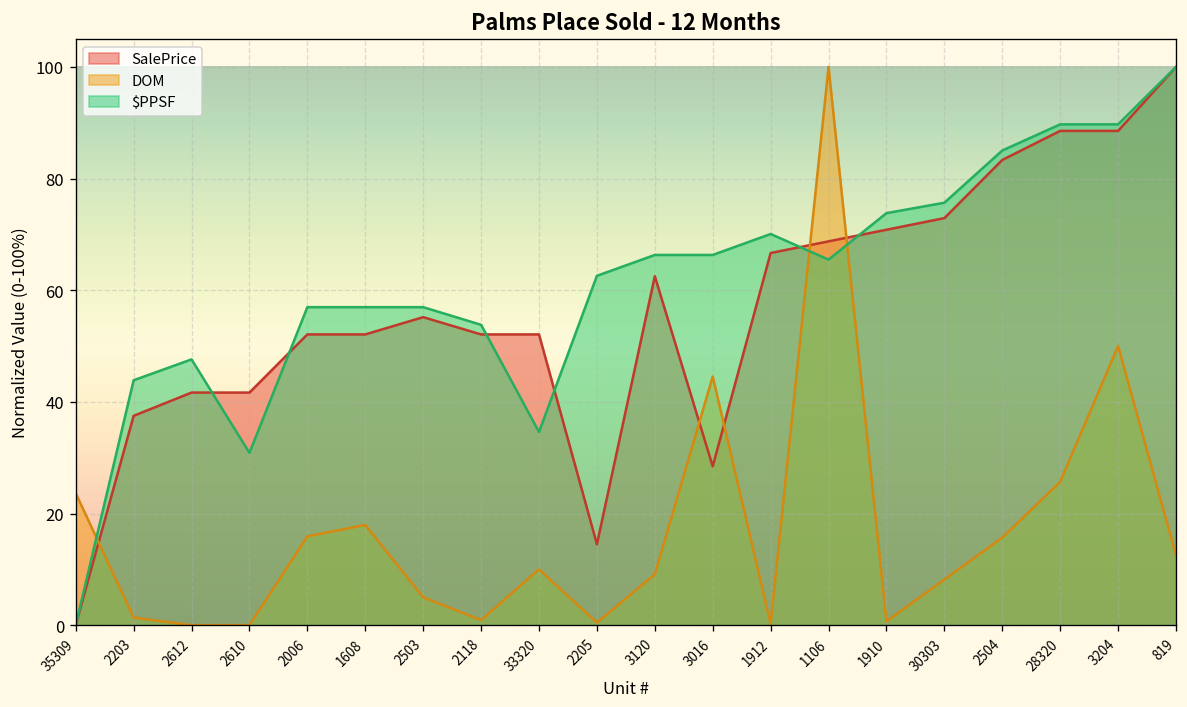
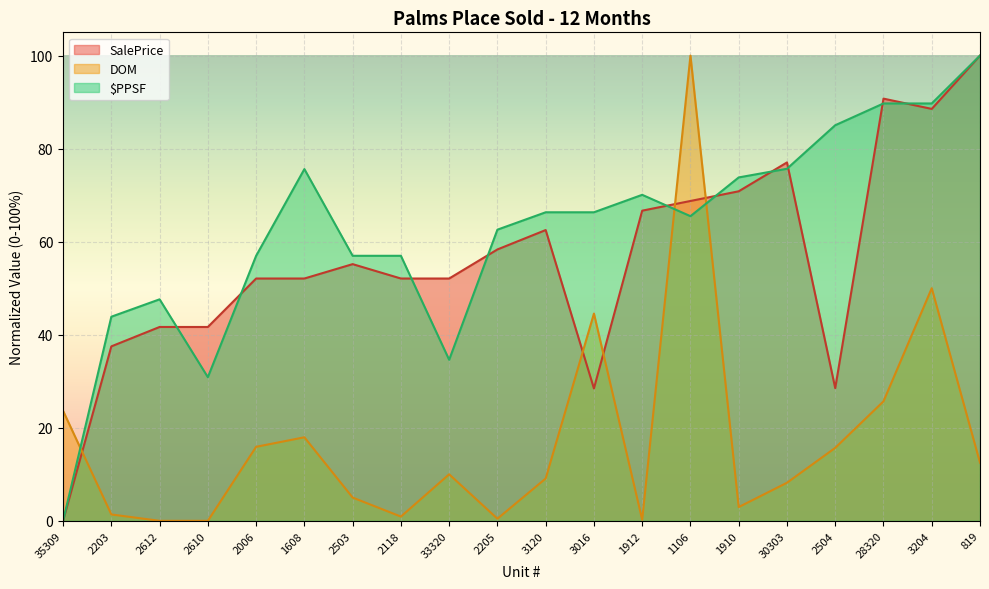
$PPSF, 1608: 57 -> 76
$PPSF, 2118: 54 -> 57
SalePrice, 2205: 14 -> 58
DOM, 1910: 1 -> 3
SalePrice, 30303: 73 -> 77
SalePrice, 2504: 83 -> 29
SalePrice, 28320: 89 -> 91
